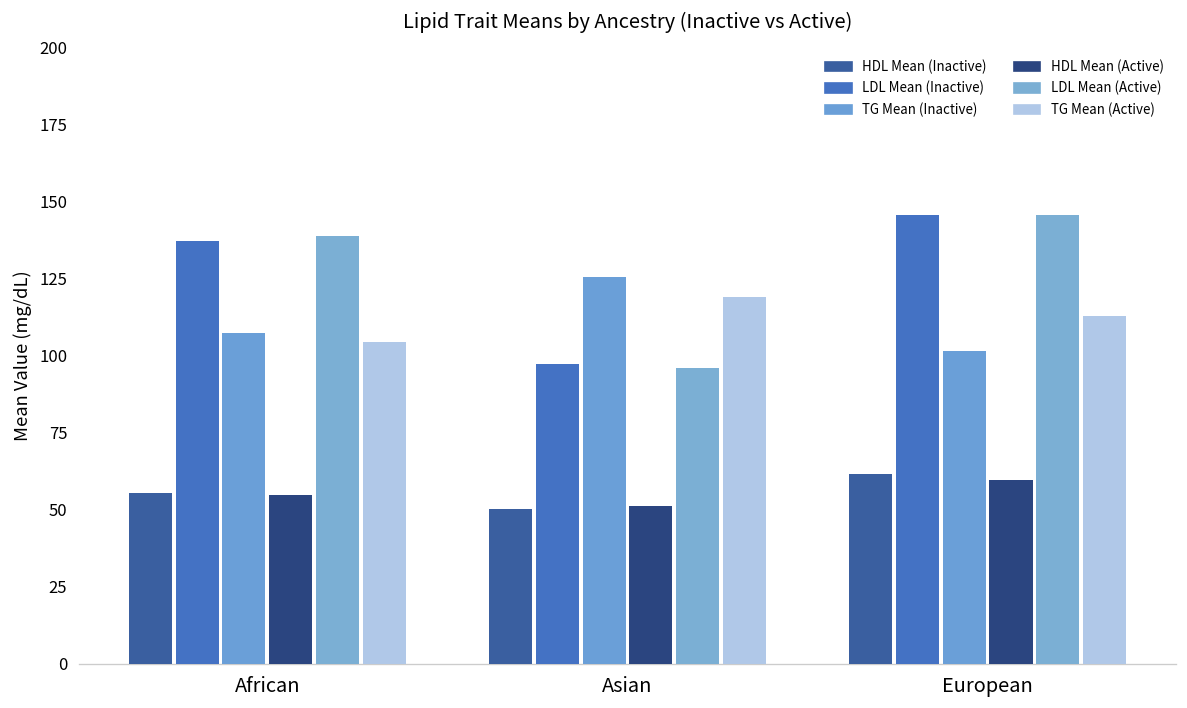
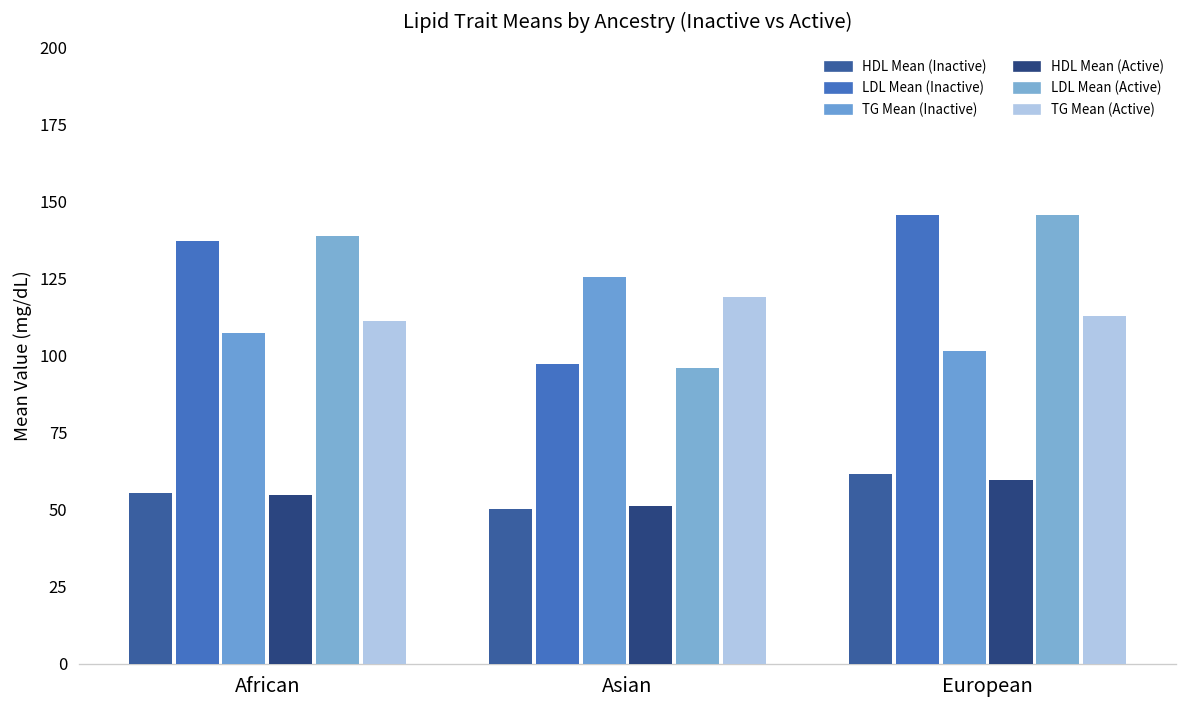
TG Mean (Active), African: 105 -> 111
